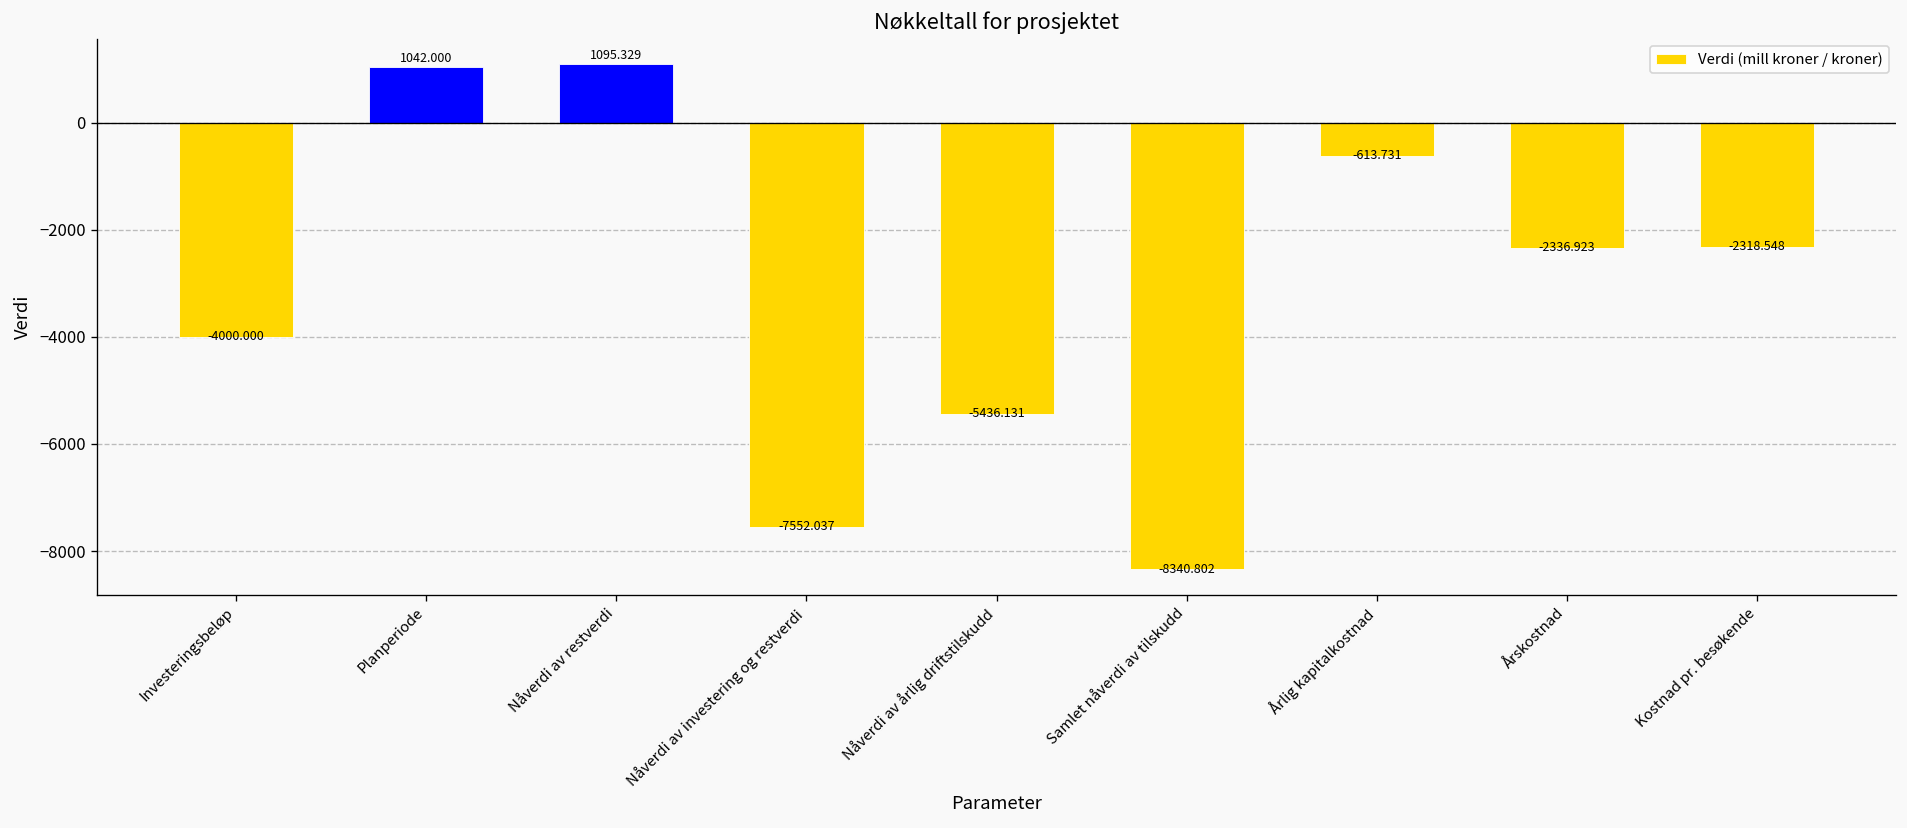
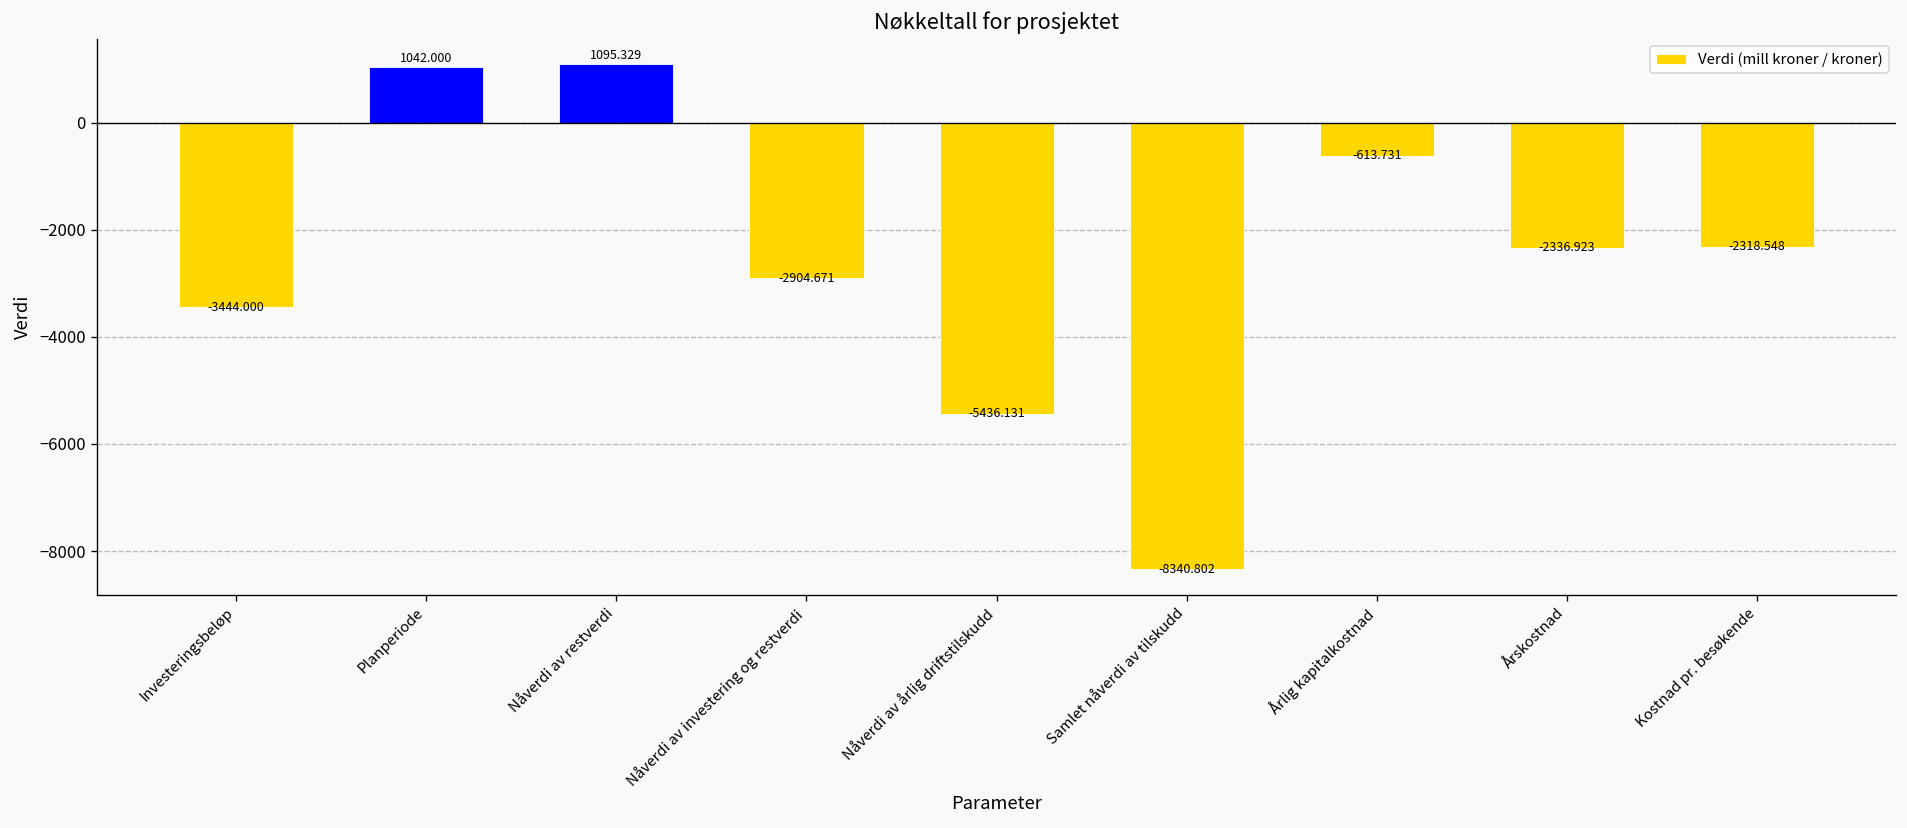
Investeringsbeløp: -4000.000 -> -3444.000
Nåverdi av investering og restverdi: -7552.037 -> -2904.671
